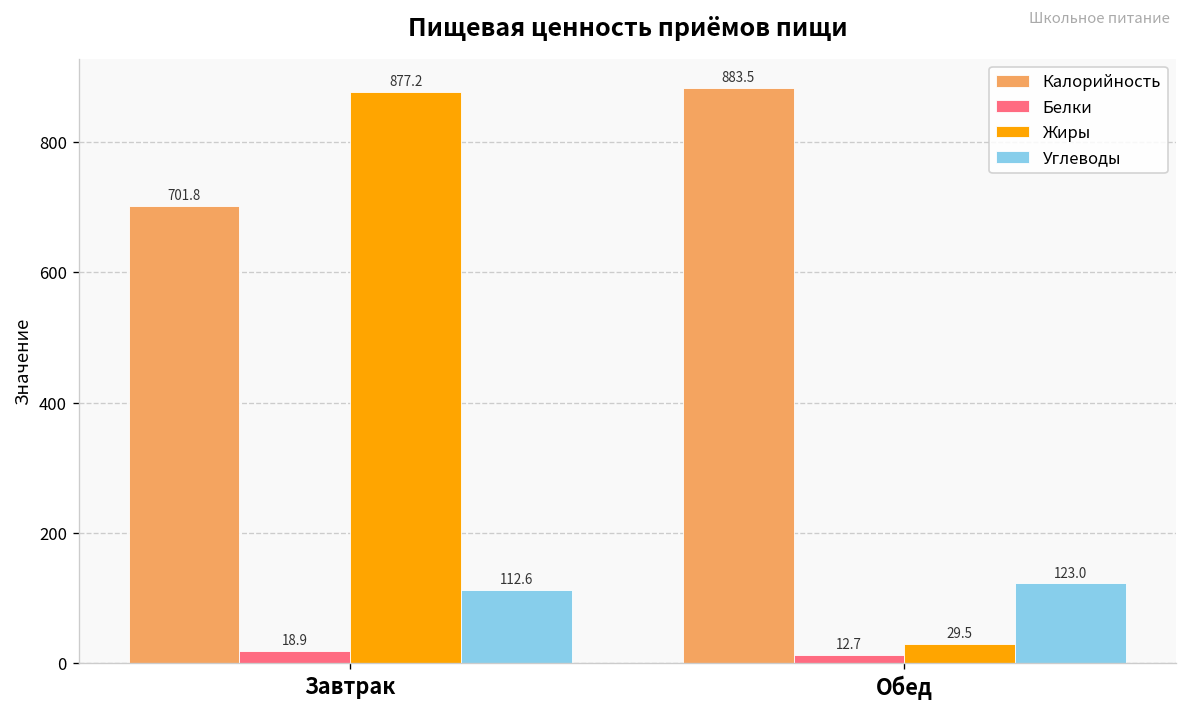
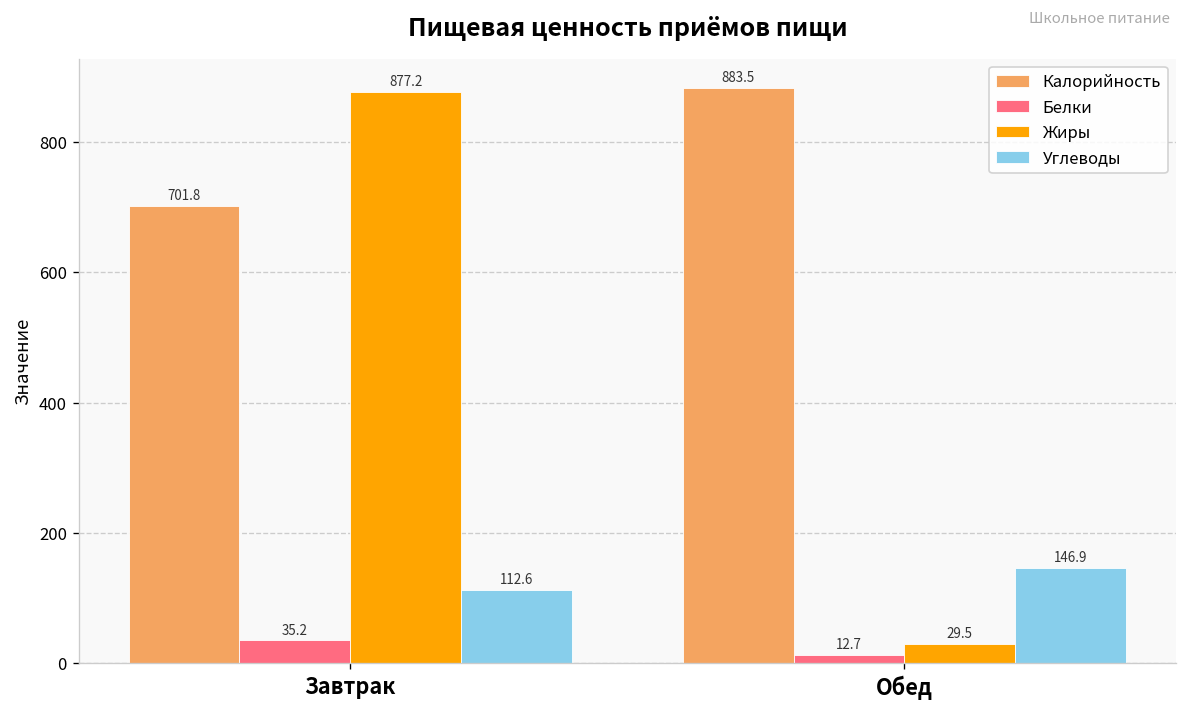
Белки, Завтрак: 18.9 -> 35.2
Углеводы, Обед: 123.0 -> 146.9
